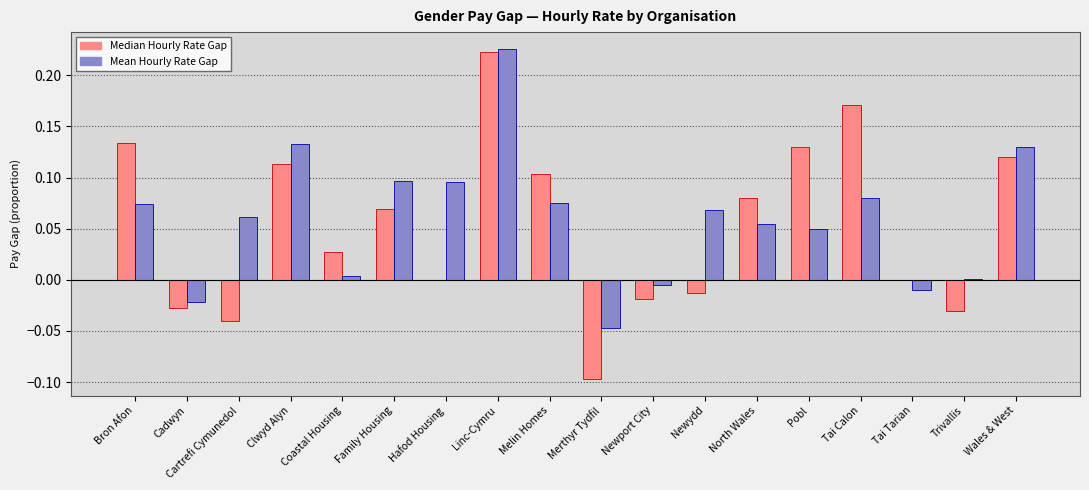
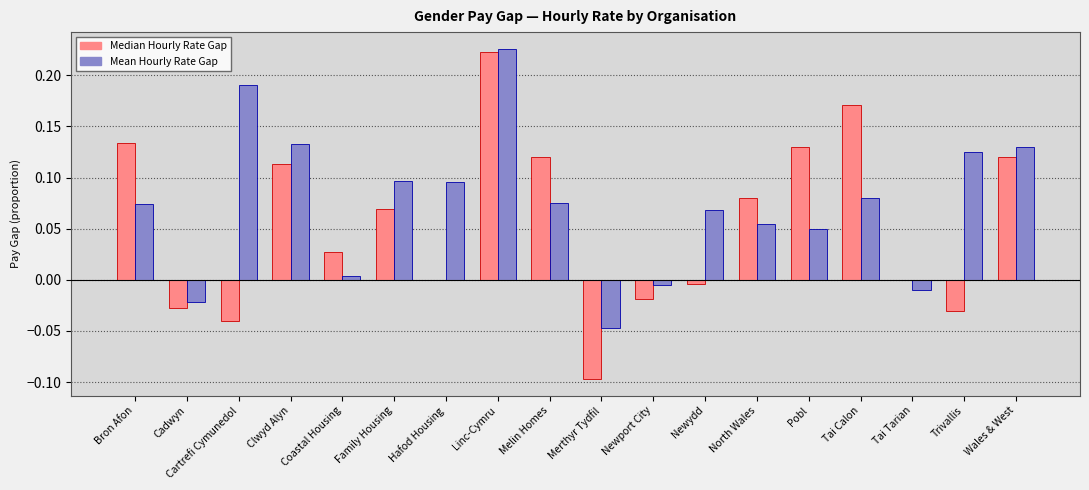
Mean Hourly Rate Gap, Cartrefi Cymunedol: 0.061 -> 0.190
Median Hourly Rate Gap, Melin Homes: 0.104 -> 0.120
Median Hourly Rate Gap, Newydd: -0.013 -> -0.004
Mean Hourly Rate Gap, Trivallis: 0.001 -> 0.125
